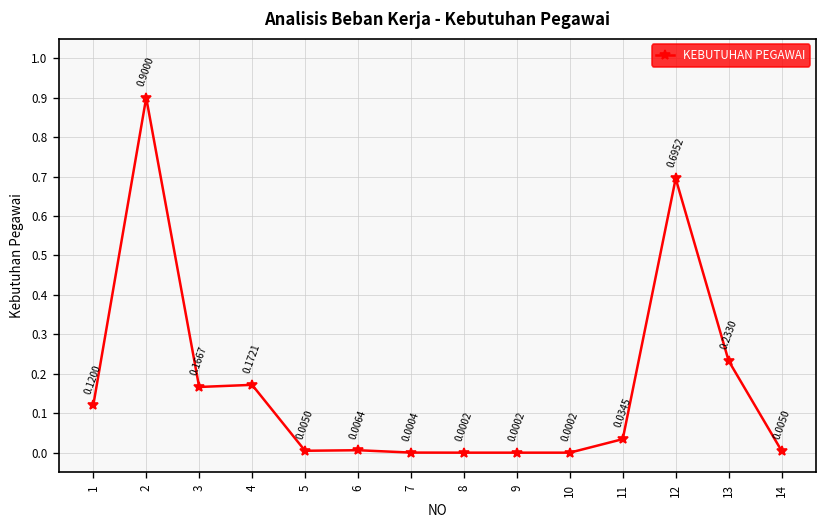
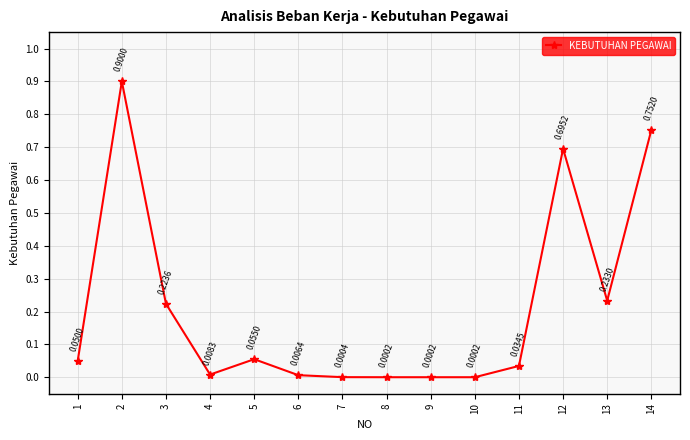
1: 0.1200 -> 0.0500
3: 0.1667 -> 0.2236
4: 0.1721 -> 0.0083
5: 0.0050 -> 0.0550
14: 0.0050 -> 0.7520
